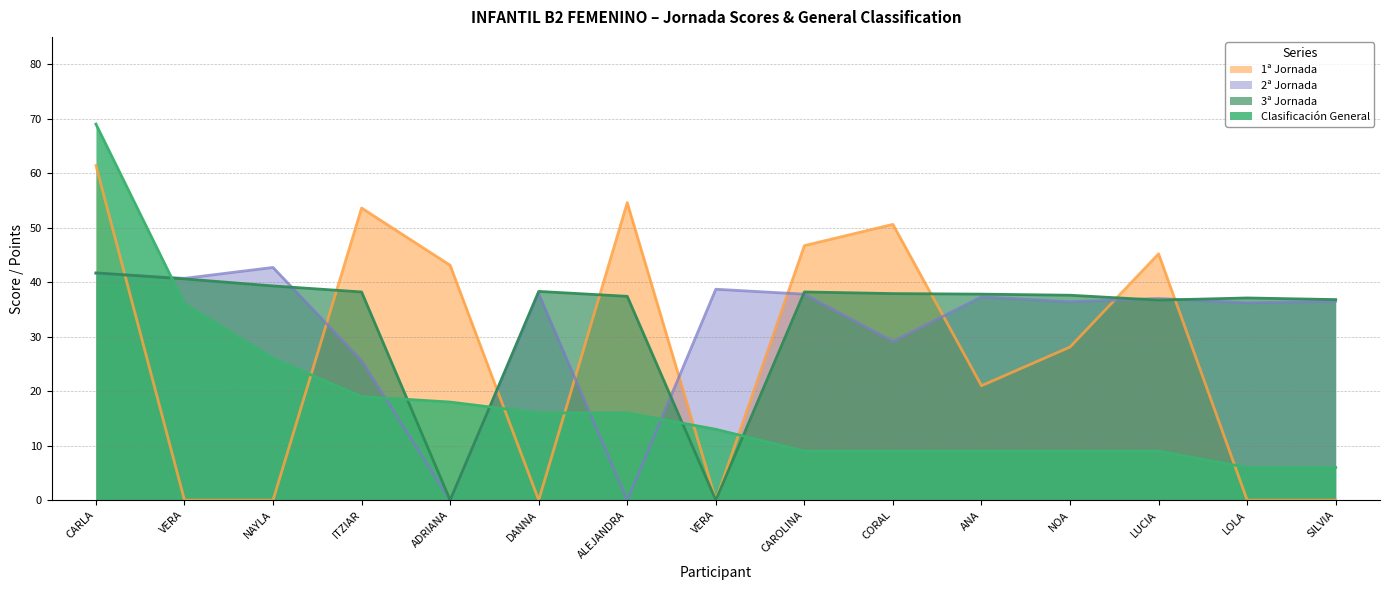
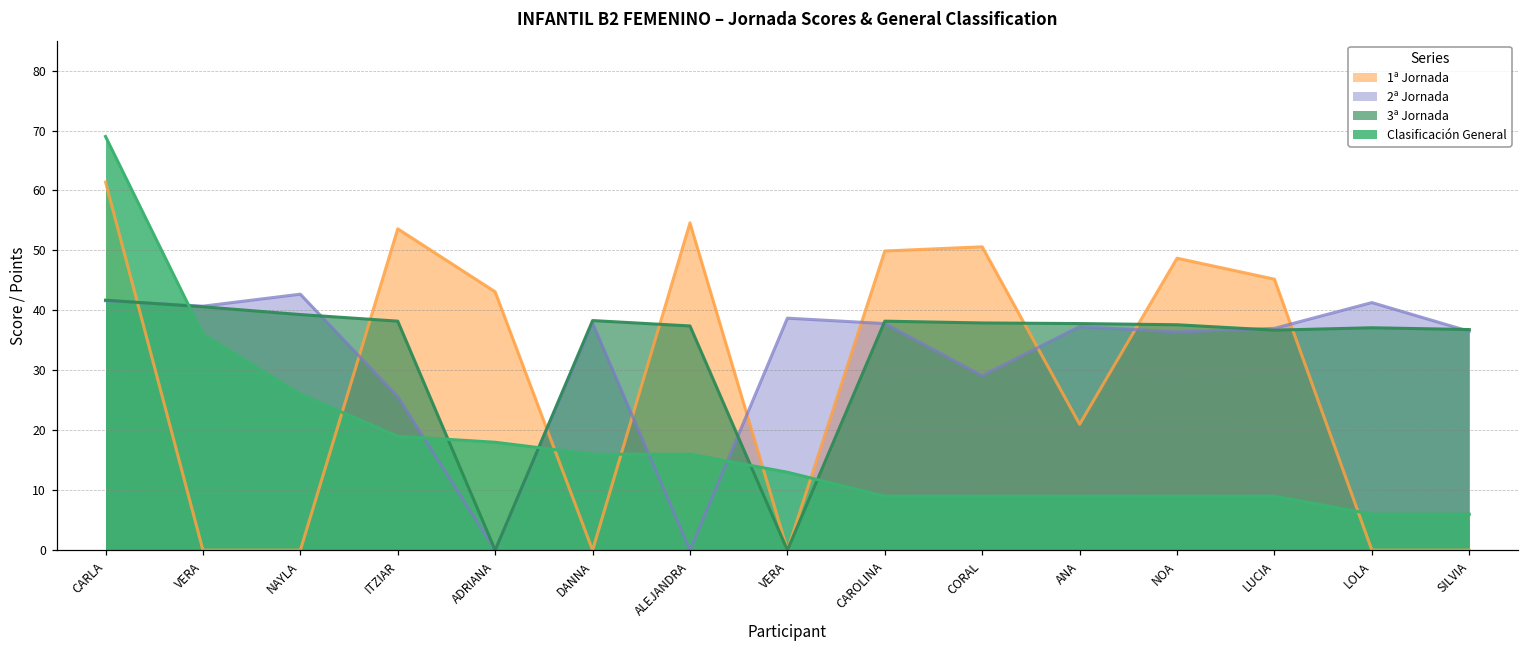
1ª Jornada, CAROLINA: 47 -> 50
1ª Jornada, NOA: 28 -> 49
2ª Jornada, LOLA: 36 -> 41
